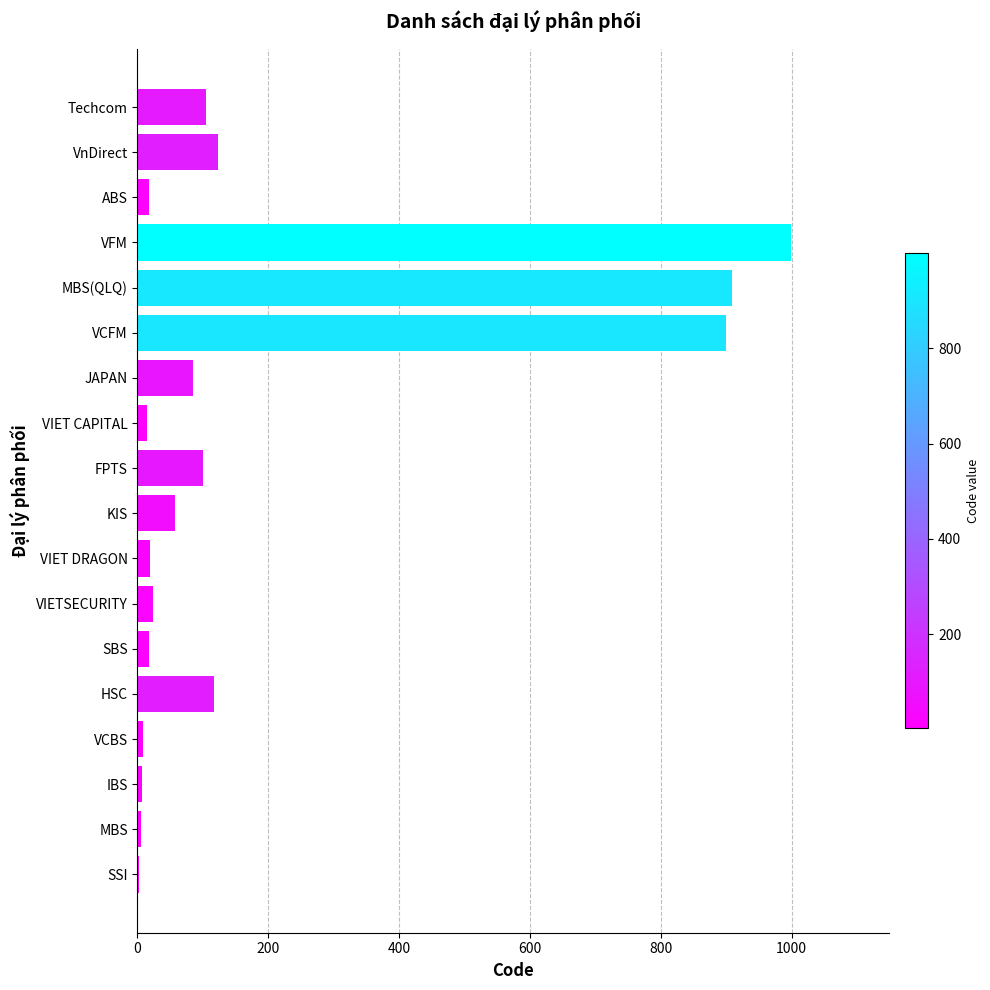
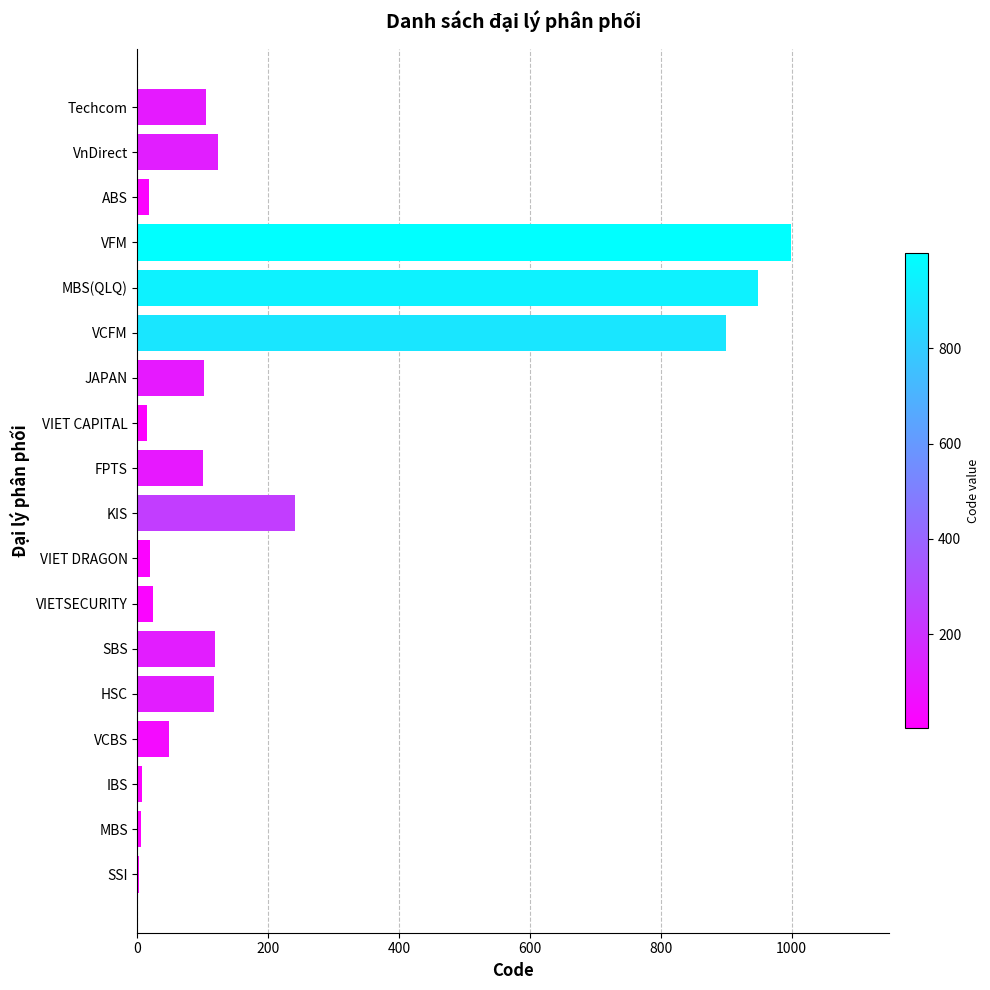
MBS(QLQ): 910 -> 950
JAPAN: 90 -> 100
KIS: 60 -> 240
SBS: 20 -> 120
VCBS: 10 -> 50
